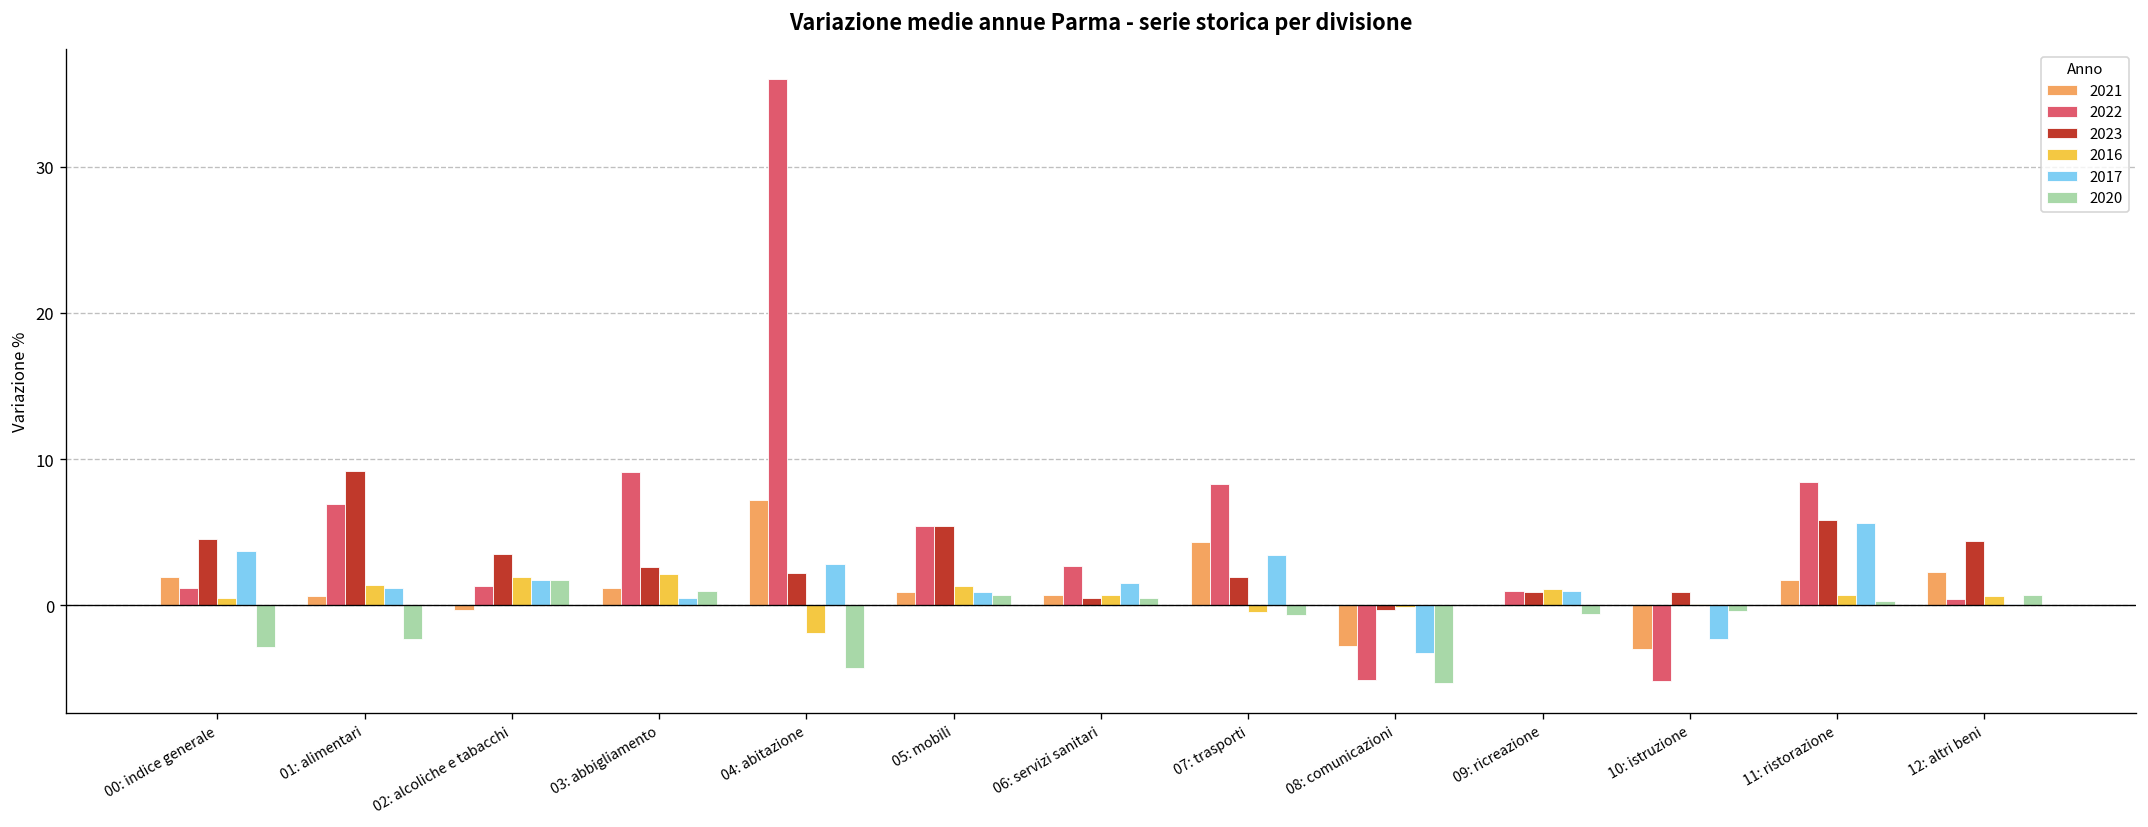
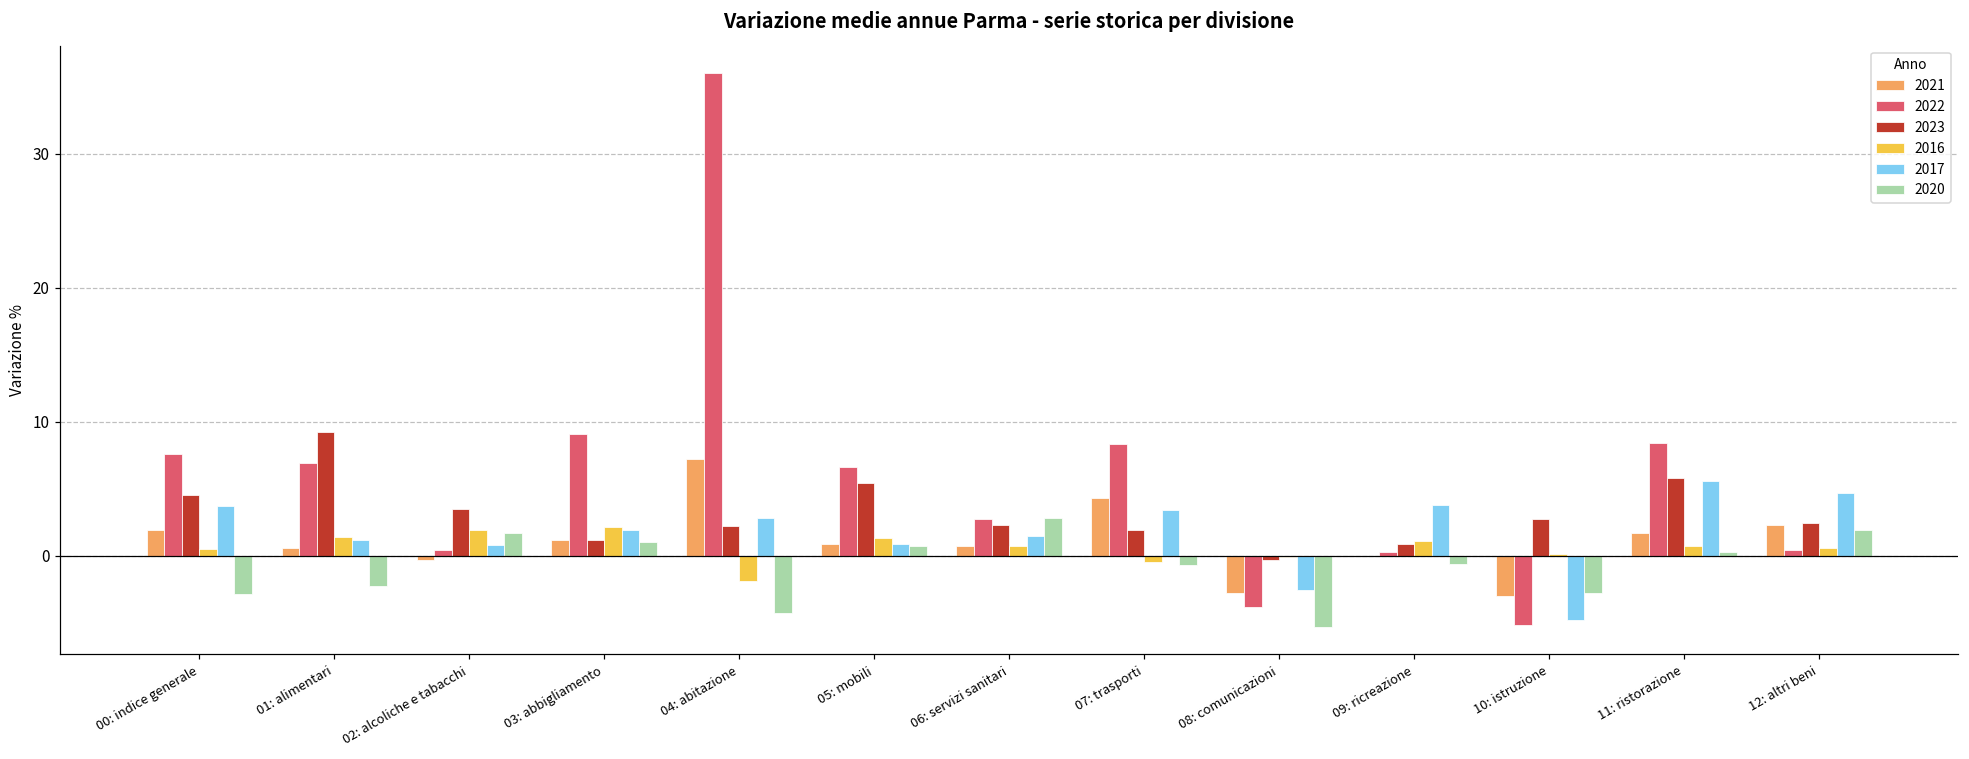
2022, 00: indice generale: 1.2 -> 7.6
2022, 02: alcoliche e tabacchi: 1.3 -> 0.4
2017, 02: alcoliche e tabacchi: 1.7 -> 0.8
2023, 03: abbigliamento: 2.6 -> 1.2
2017, 03: abbigliamento: 0.5 -> 1.9
2022, 05: mobili: 5.4 -> 6.6
2023, 06: servizi sanitari: 0.5 -> 2.3
2020, 06: servizi sanitari: 0.5 -> 2.8
2022, 08: comunicazioni: -5.1 -> -3.8
2017, 08: comunicazioni: -3.3 -> -2.6
2022, 09: ricreazione: 1.0 -> 0.3
2017, 09: ricreazione: 1.0 -> 3.8
2023, 10: istruzione: 0.9 -> 2.7
2017, 10: istruzione: -2.3 -> -4.8
2020, 10: istruzione: -0.4 -> -2.8
2023, 12: altri beni: 4.4 -> 2.4
2017, 12: altri beni: 0.1 -> 4.7
2020, 12: altri beni: 0.7 -> 1.9
